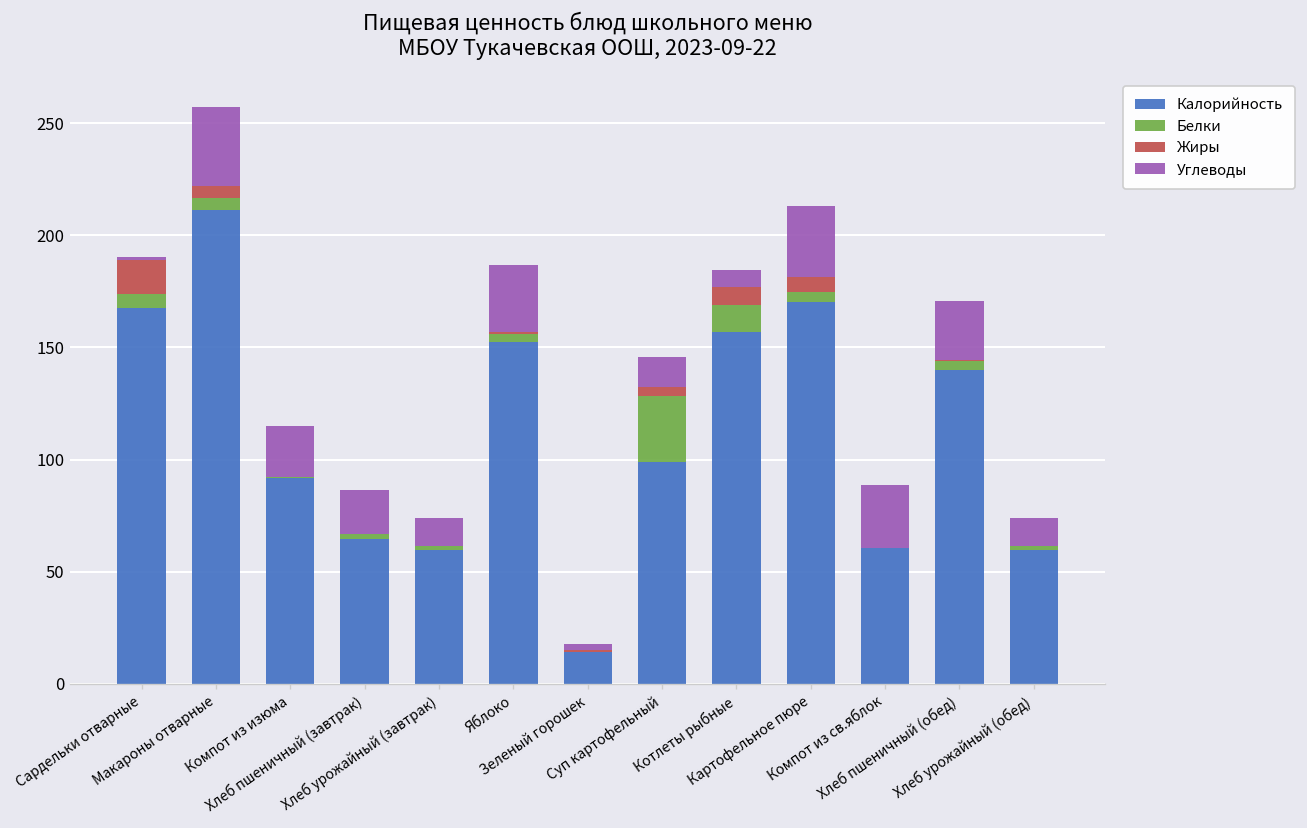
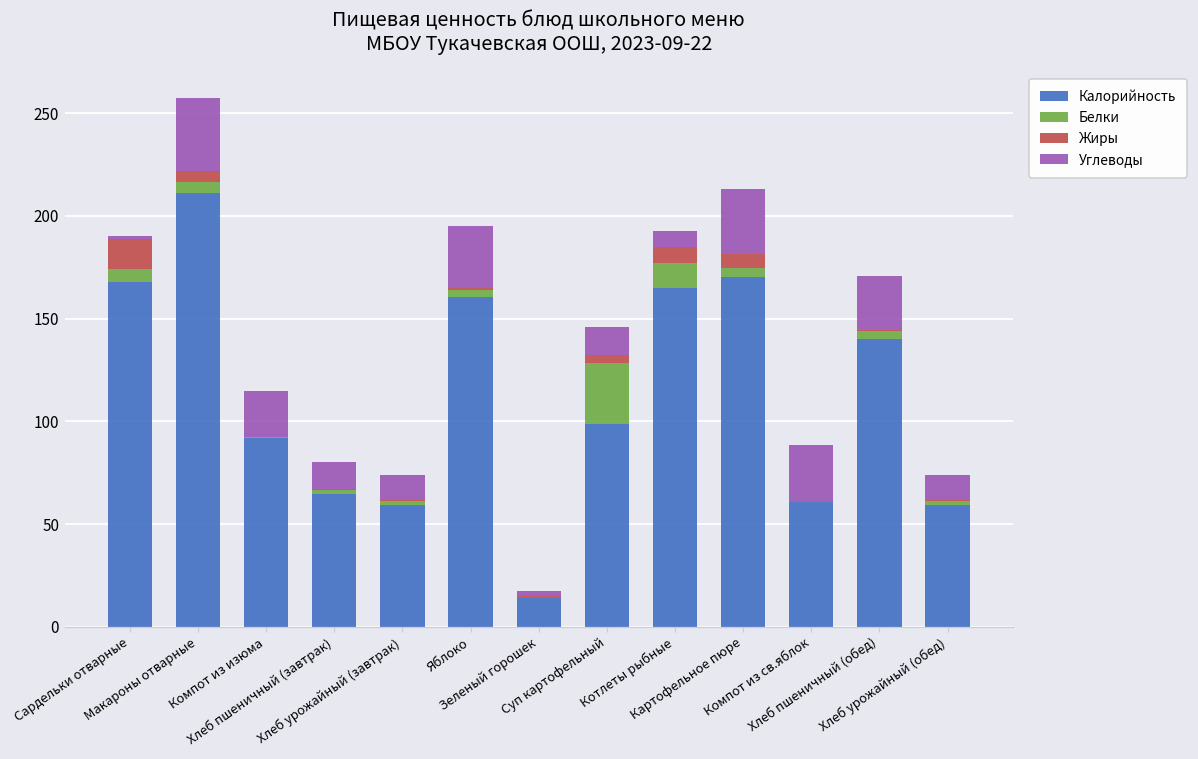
Углеводы, Хлеб пшеничный (завтрак): 20 -> 13
Калорийность, Яблоко: 153 -> 161
Калорийность, Котлеты рыбные: 157 -> 165
